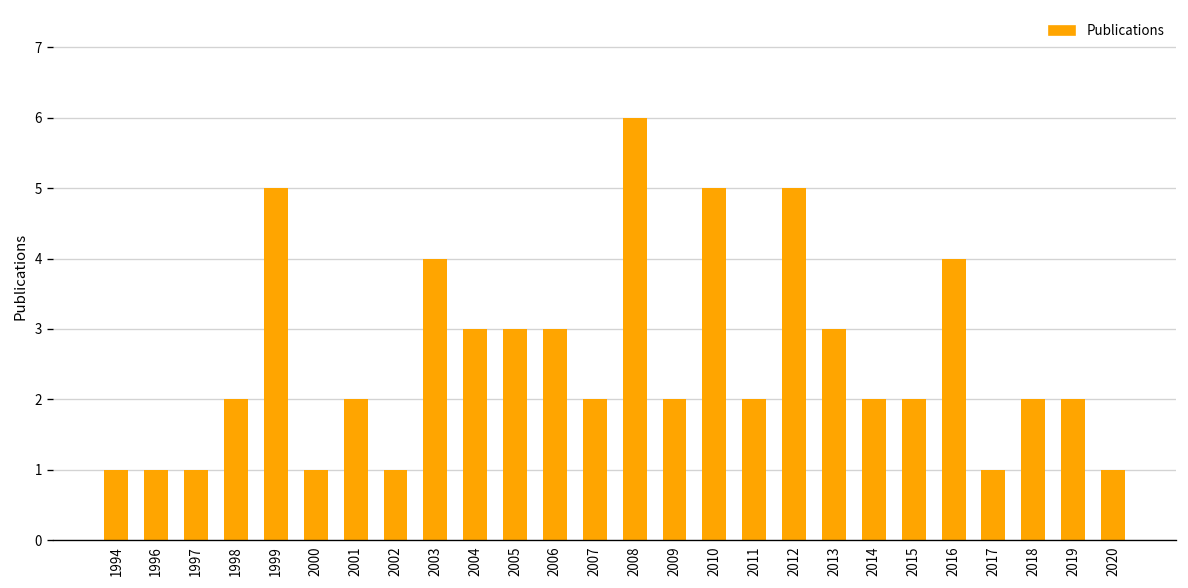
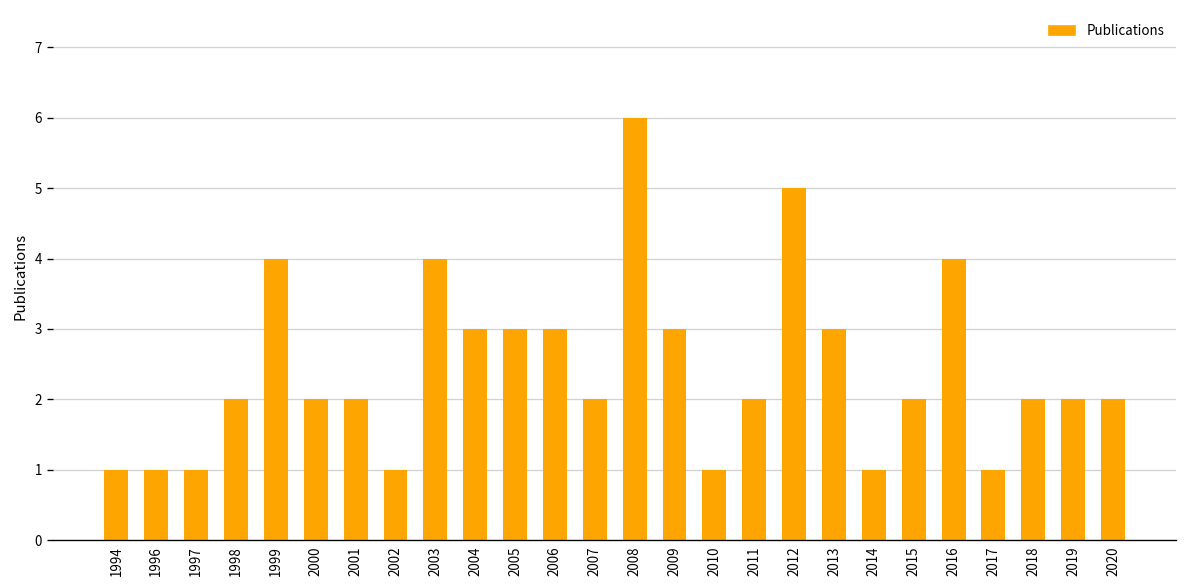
1999: 5 -> 4
2000: 1 -> 2
2009: 2 -> 3
2010: 5 -> 1
2014: 2 -> 1
2020: 1 -> 2
